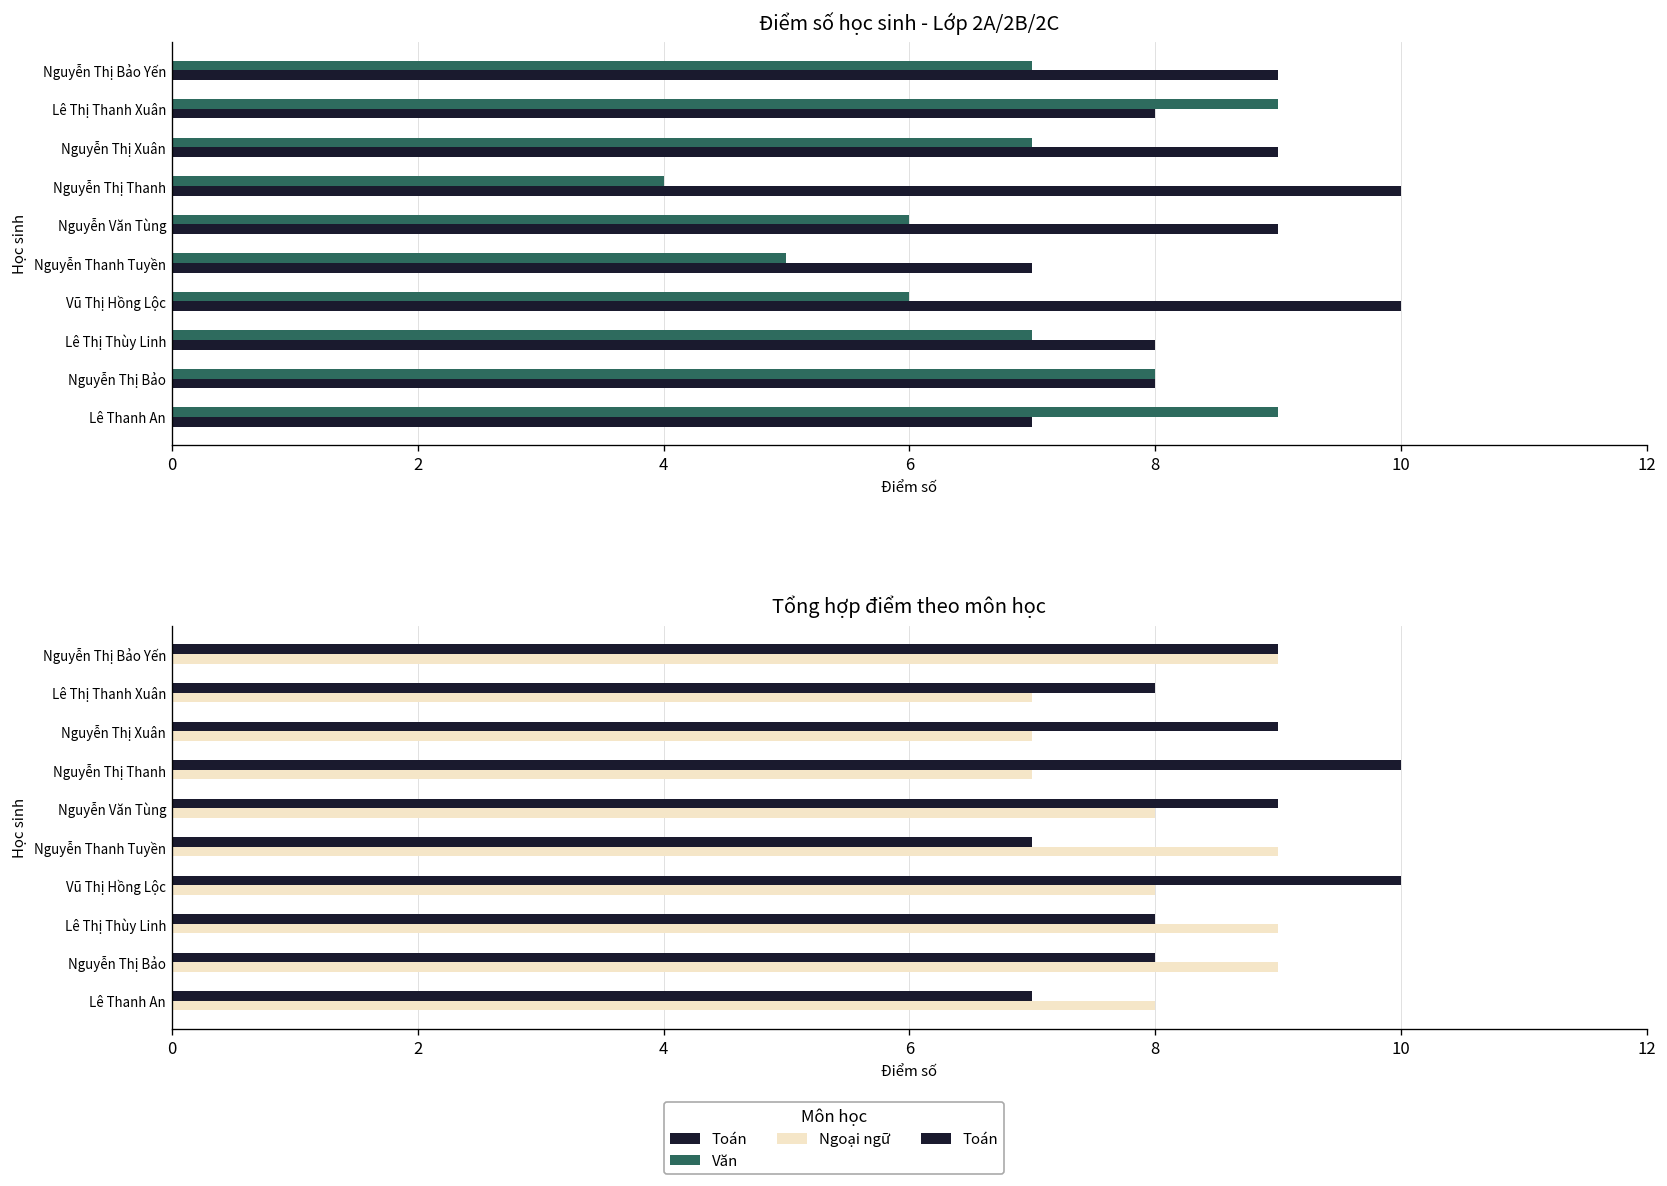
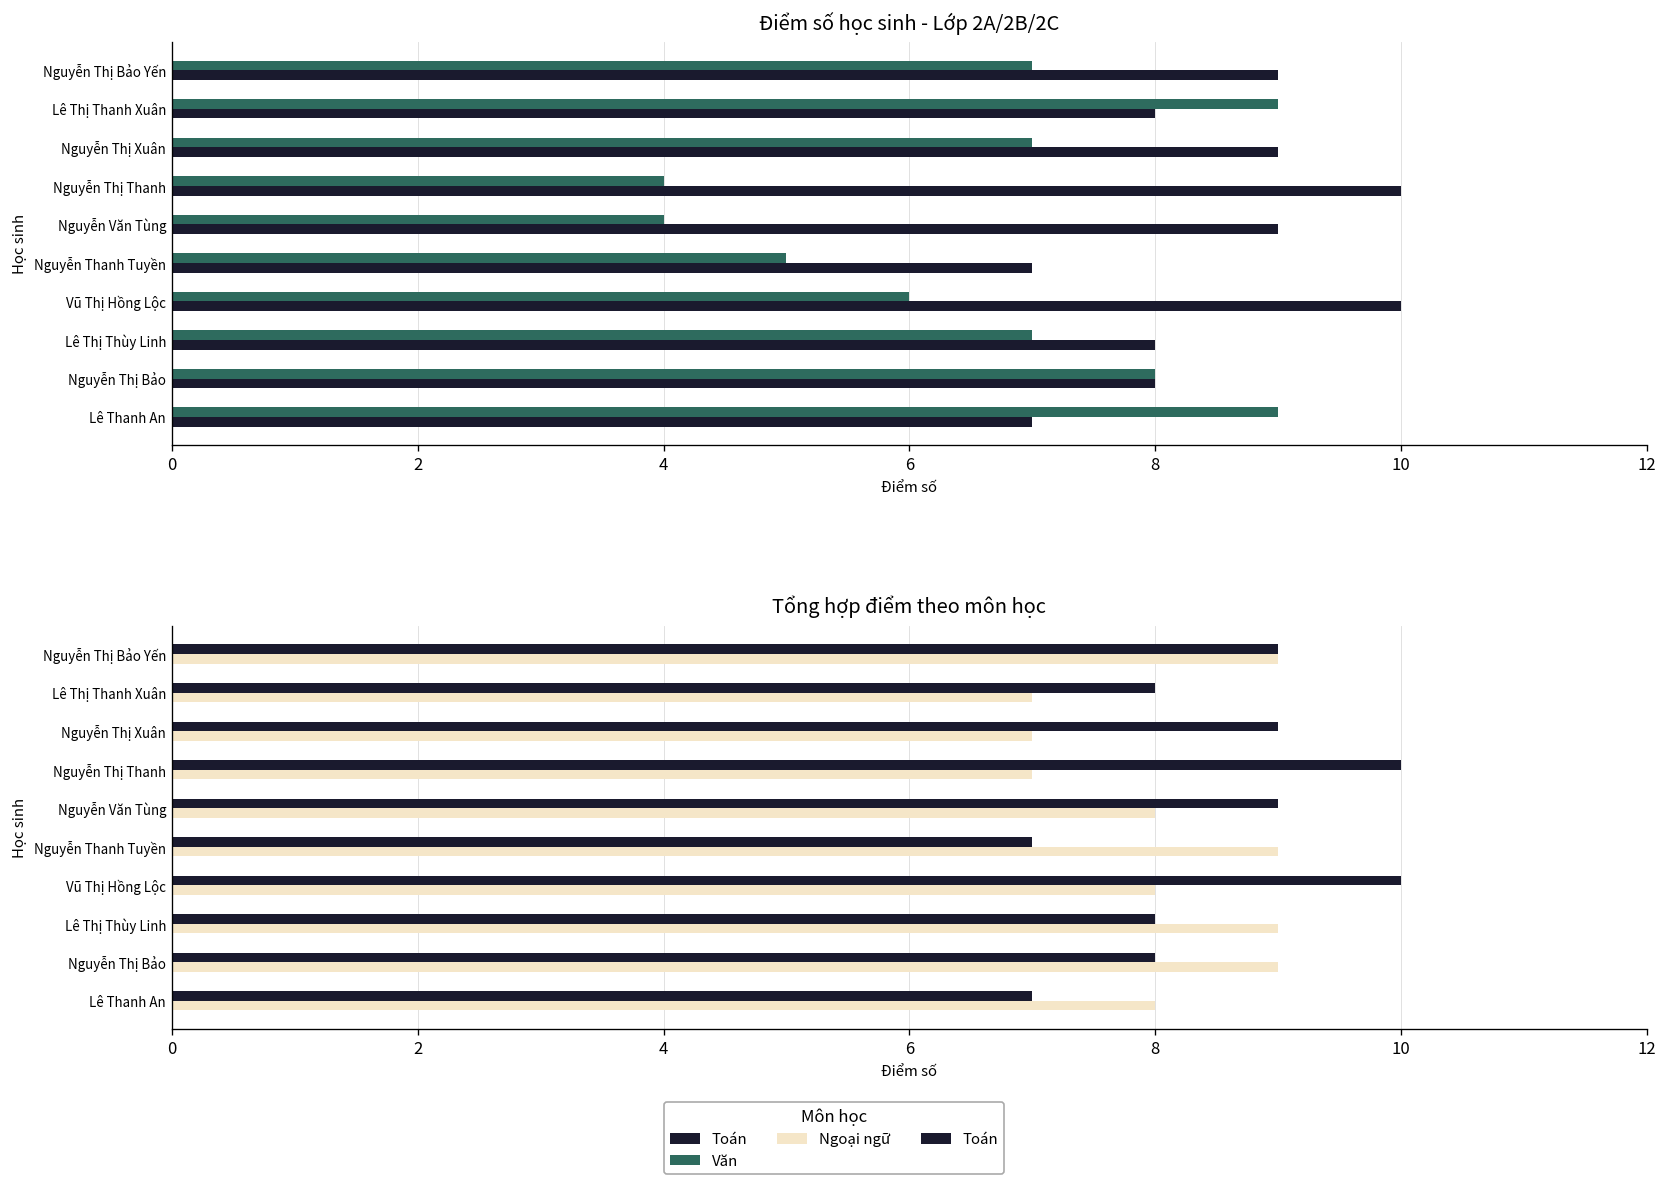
Điểm số học sinh - Lớp 2A/2B/2C, Văn, Nguyễn Văn Tùng: 6 -> 4
